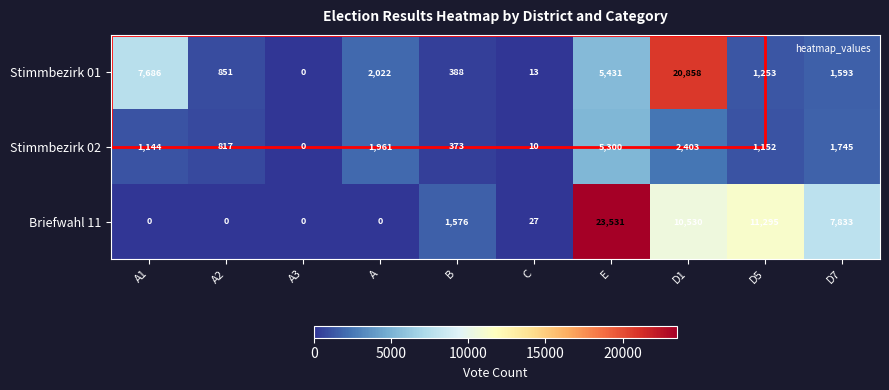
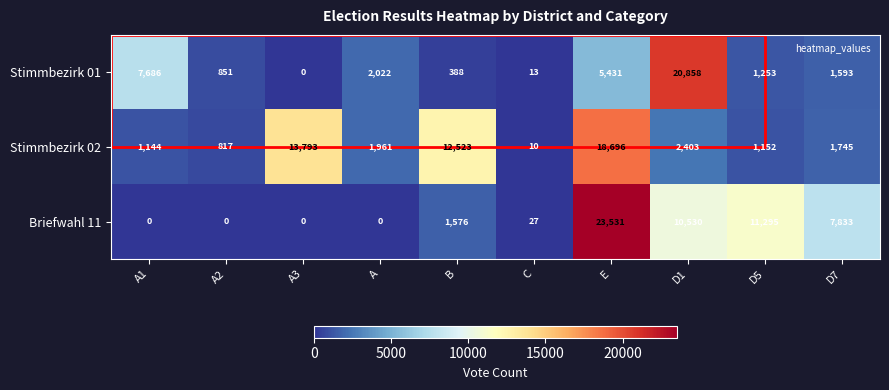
Stimmbezirk 02, A3: 0 -> 13,793
Stimmbezirk 02, B: 373 -> 12,523
Stimmbezirk 02, E: 5,300 -> 18,696
